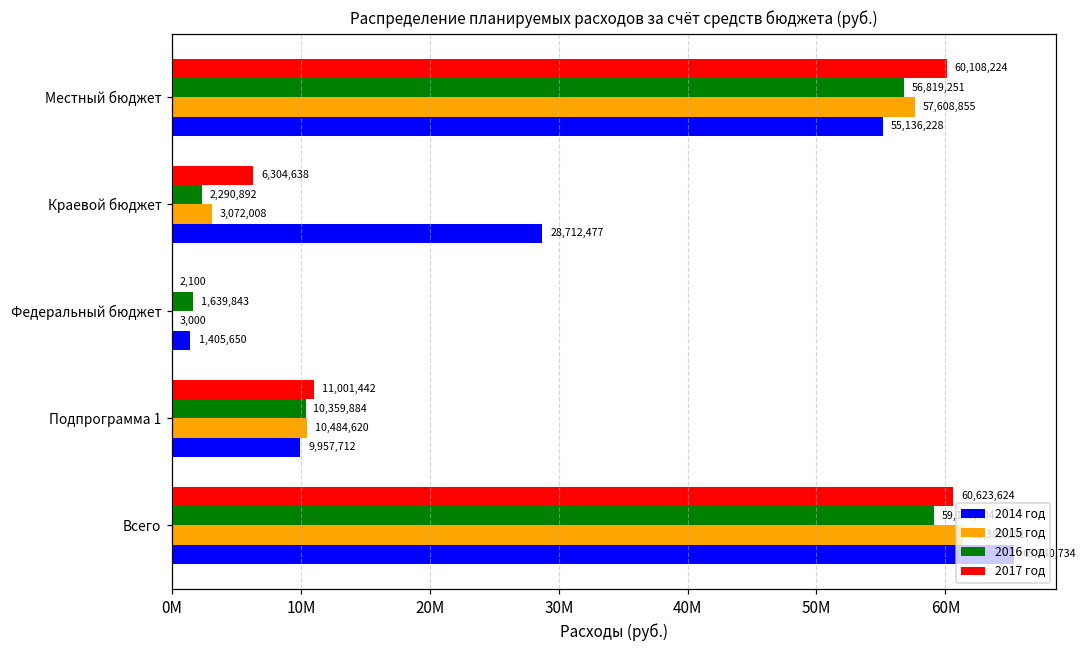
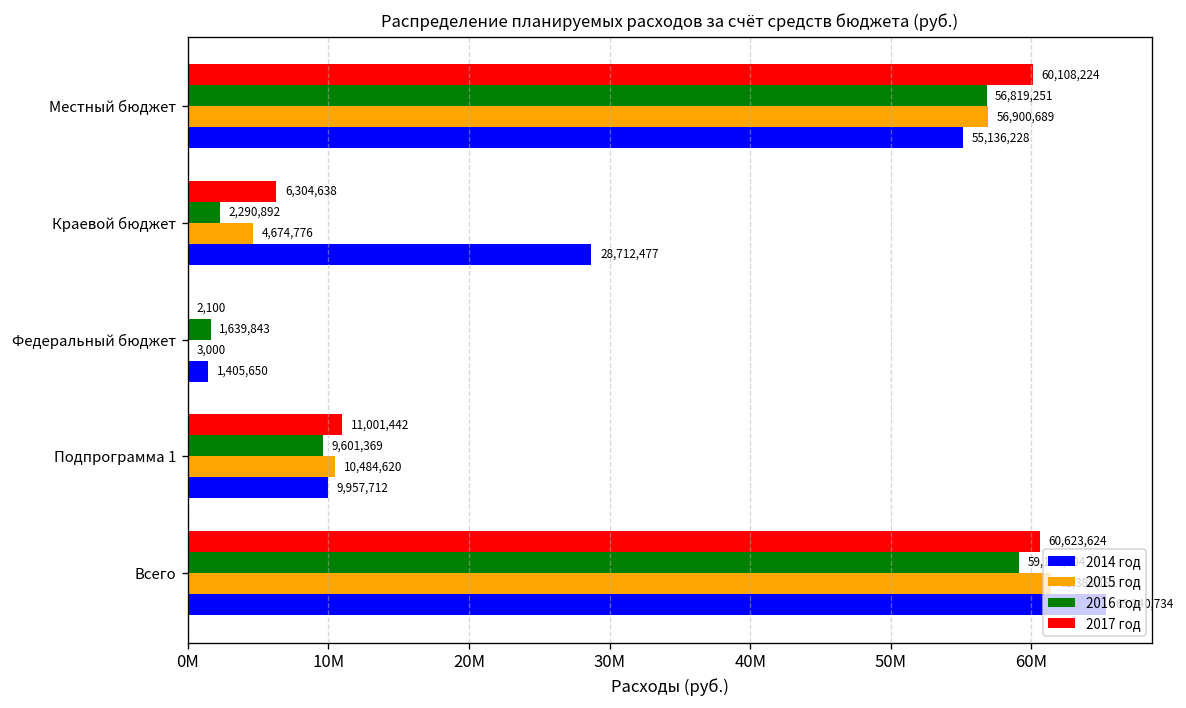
2015 год, Местный бюджет: 57,608,855 -> 56,900,689
2015 год, Краевой бюджет: 3,072,008 -> 4,674,776
2016 год, Подпрограмма 1: 10,359,884 -> 9,601,369
